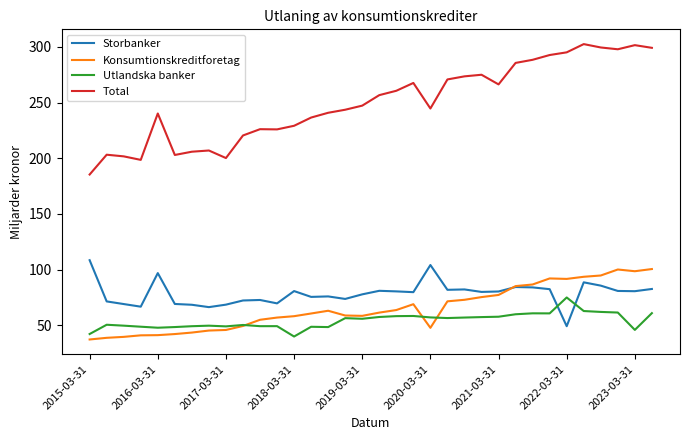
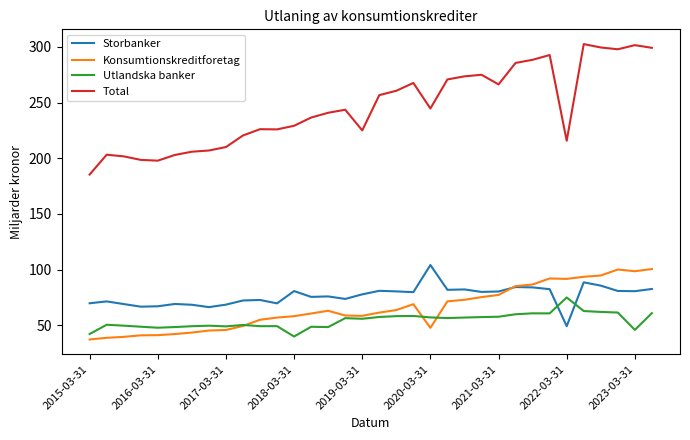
Storbanker, 2015-03-31: 108 -> 70
Storbanker, 2016-03-31: 97 -> 67
Total, 2016-03-31: 240 -> 198
Total, 2017-03-31: 200 -> 210
Total, 2019-03-31: 247 -> 225
Total, 2022-03-31: 295 -> 216
